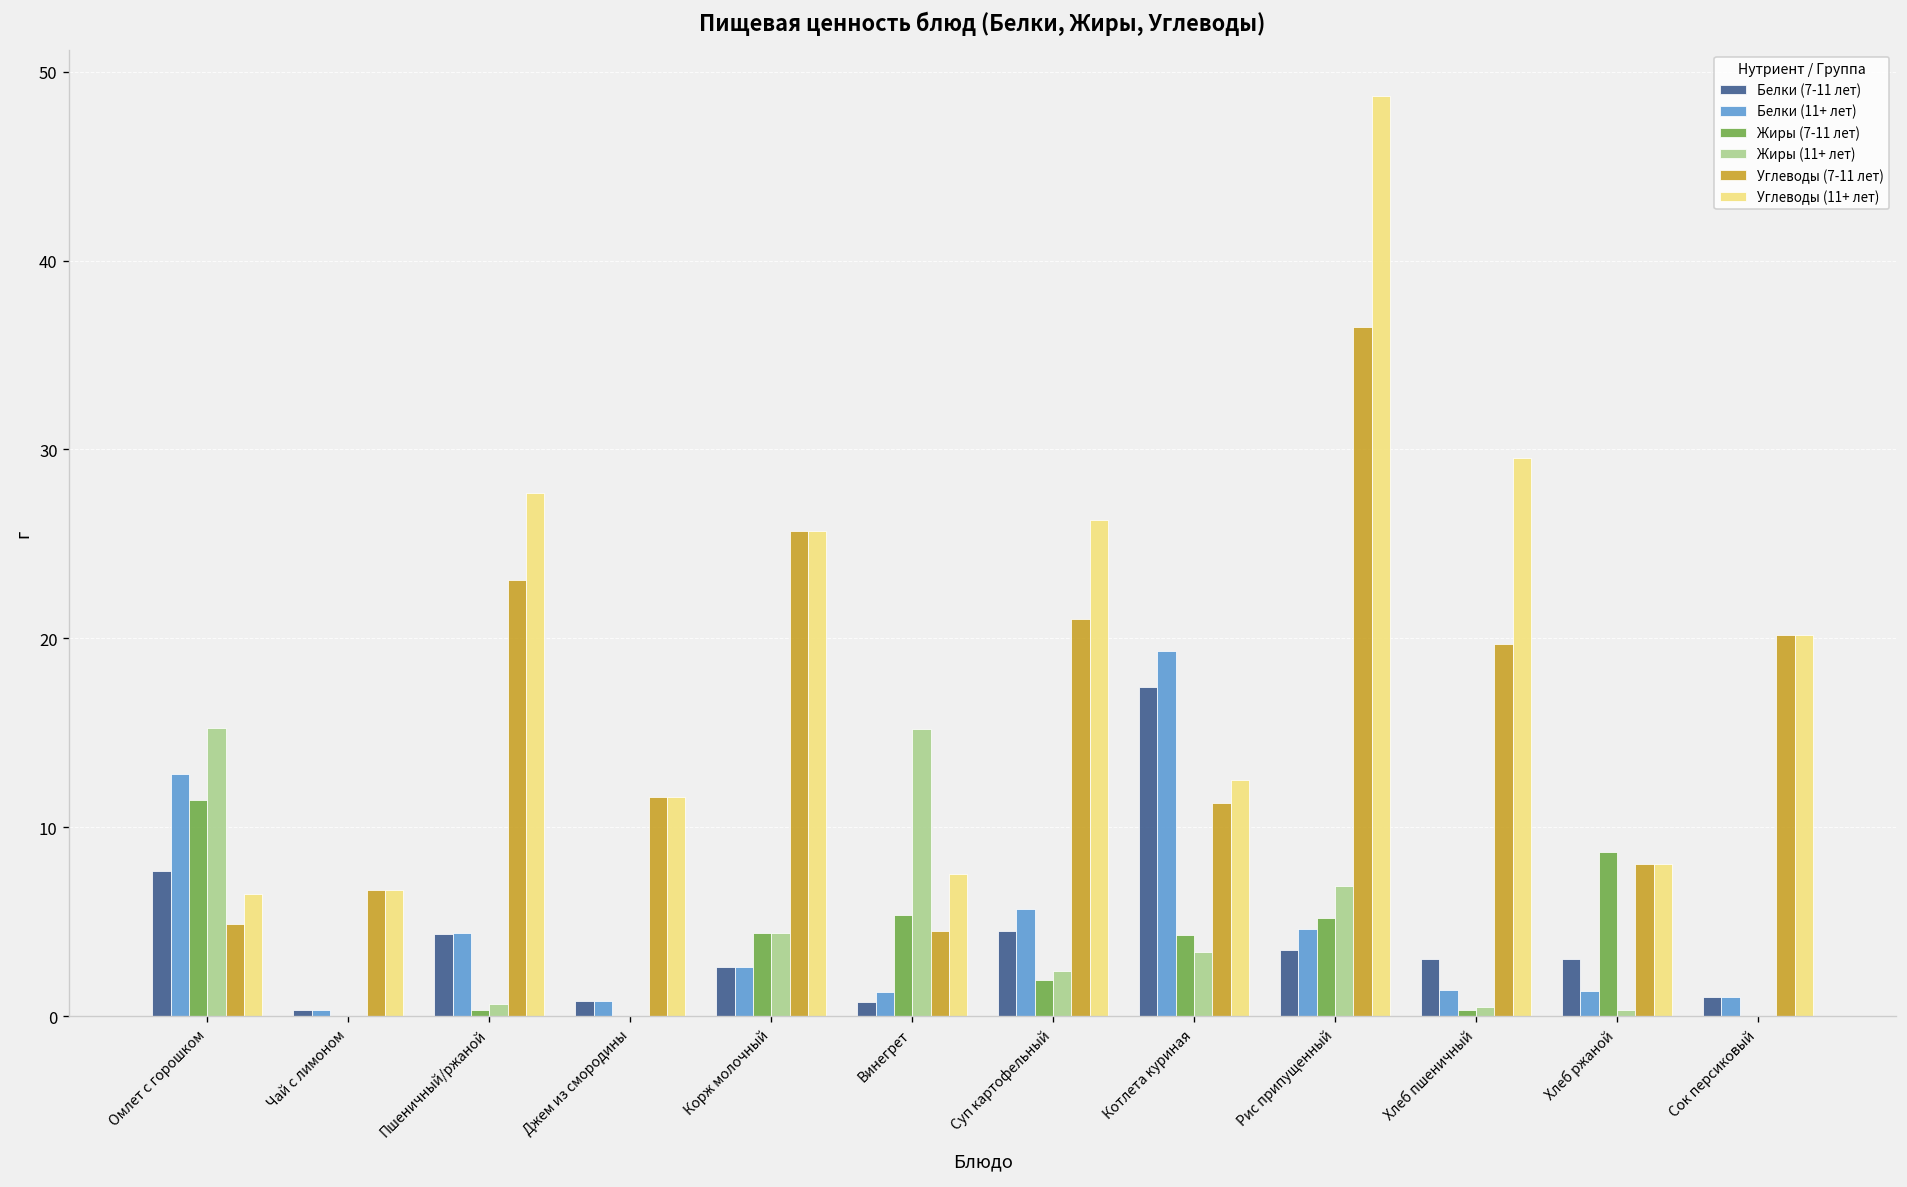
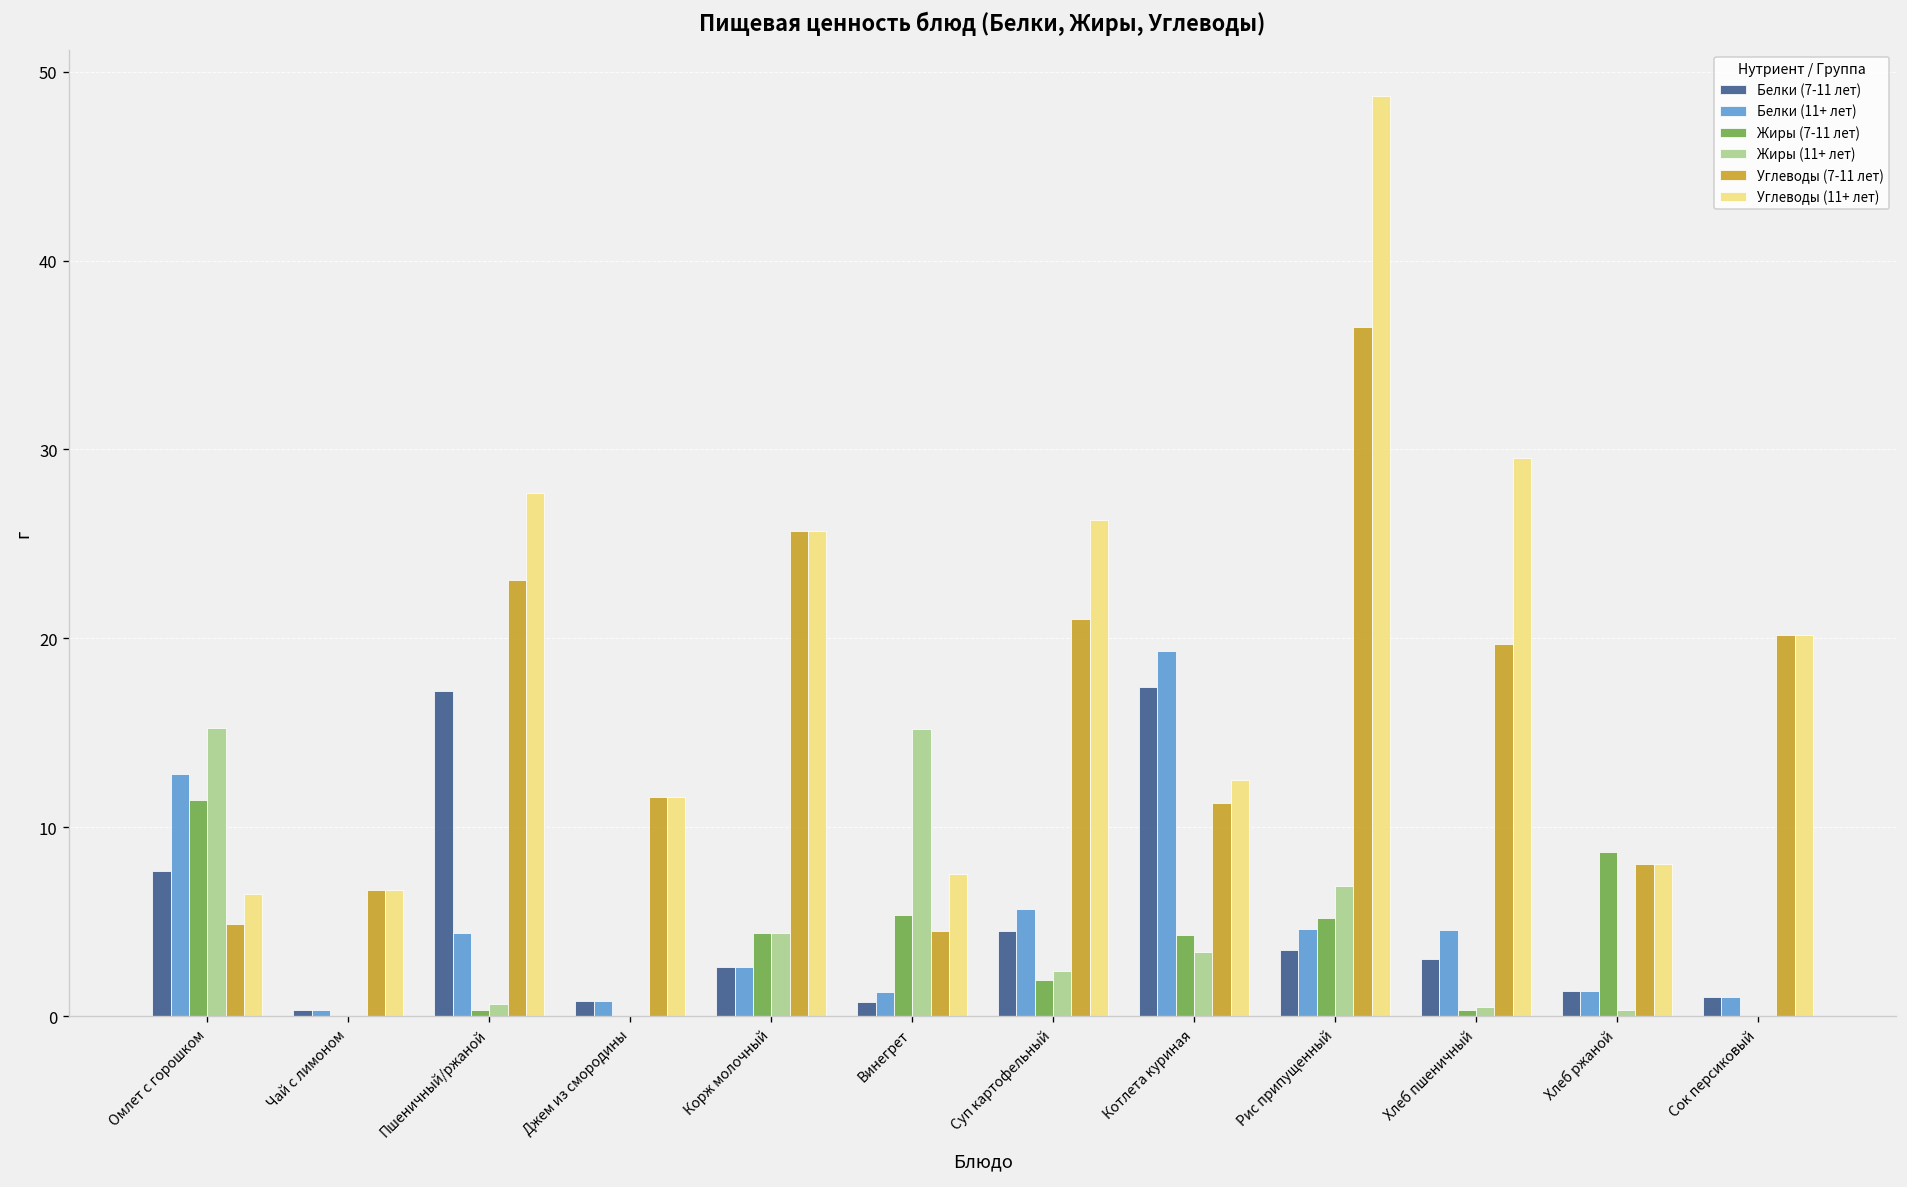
Белки (7-11 лет), Пшеничный/ржаной: 4.4 -> 17.2
Белки (11+ лет), Хлеб пшеничный: 1.4 -> 4.6
Белки (7-11 лет), Хлеб ржаной: 3.0 -> 1.4
